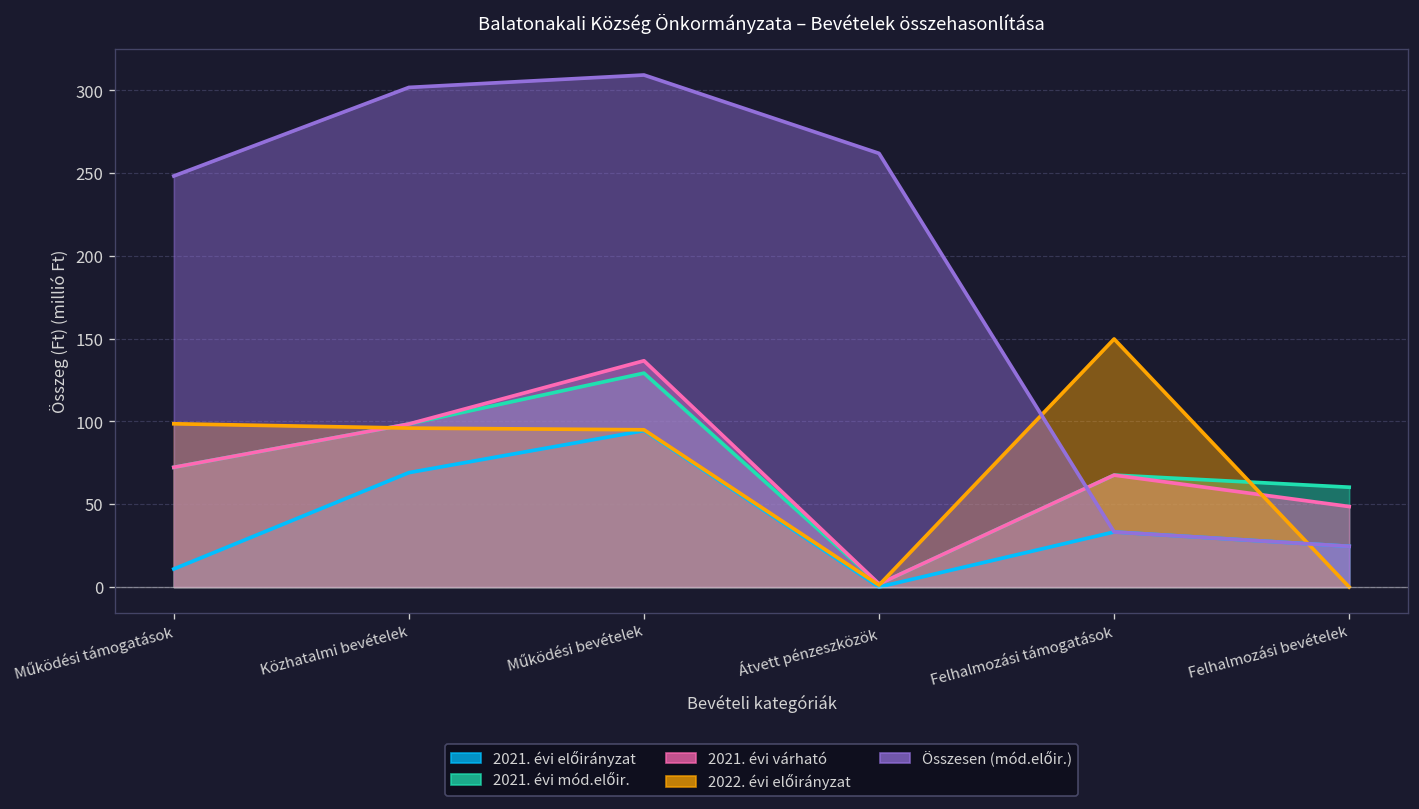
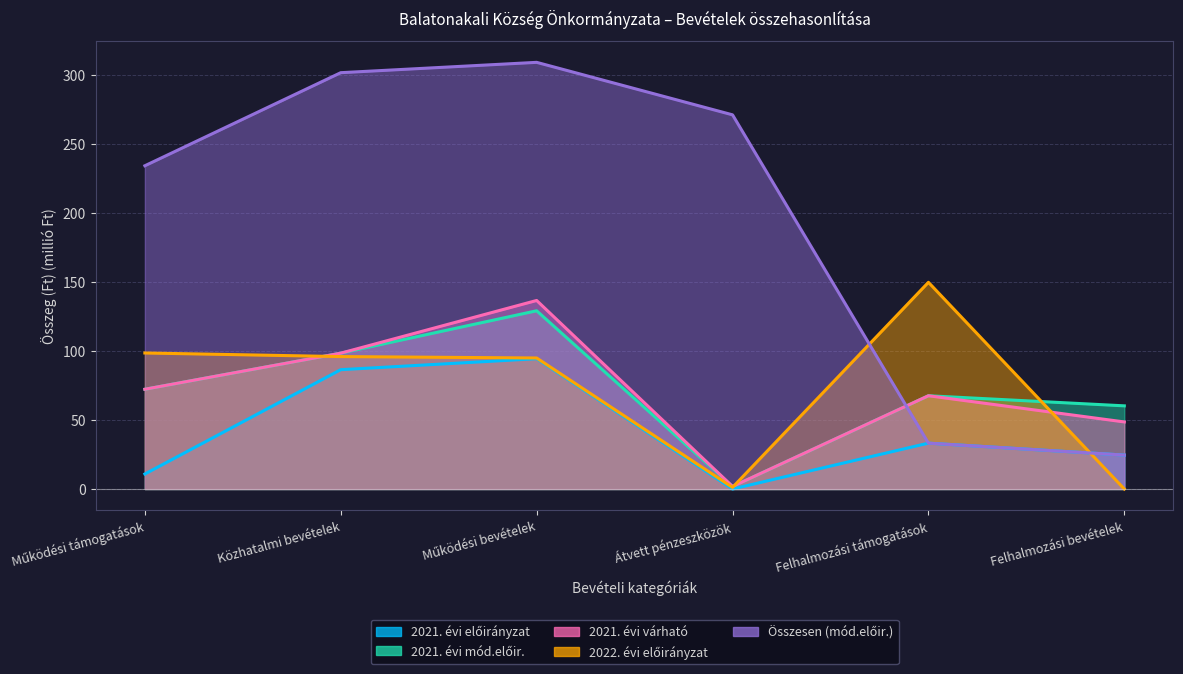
Összesen (mód.előir.), Működési támogatások: 248 -> 234
2021. évi előirányzat, Közhatalmi bevételek: 69 -> 87
Összesen (mód.előir.), Átvett pénzeszközök: 262 -> 271
